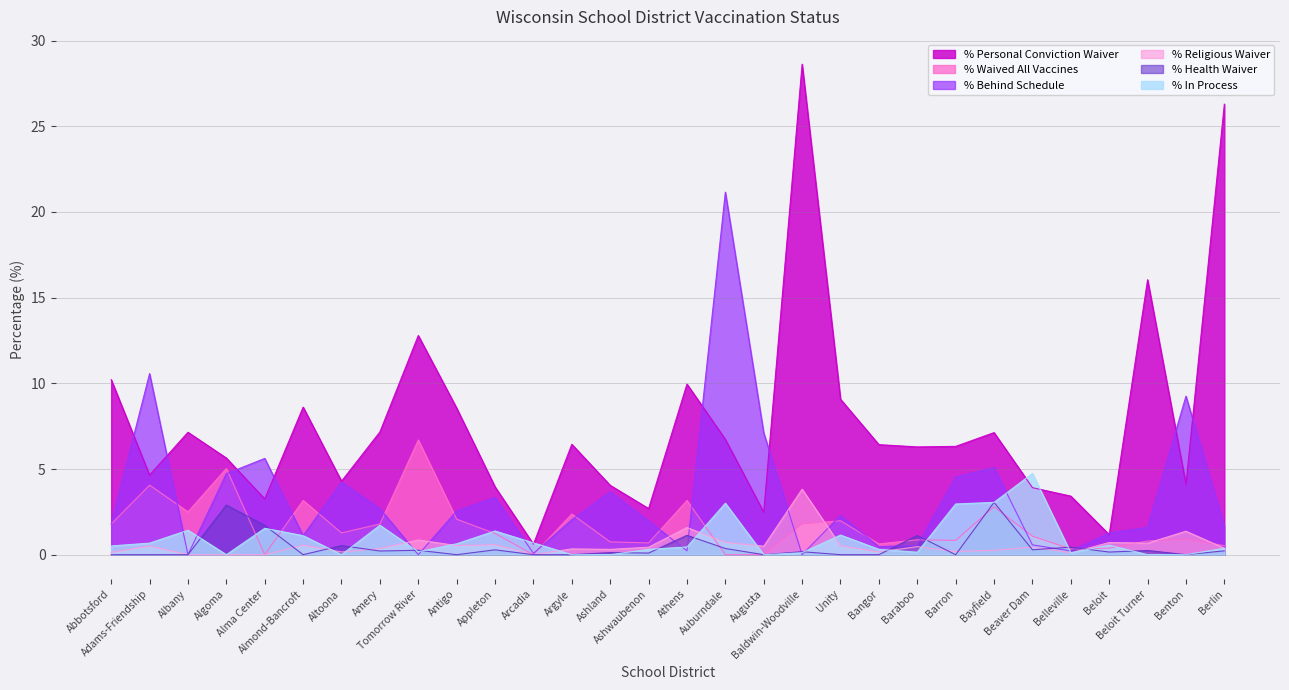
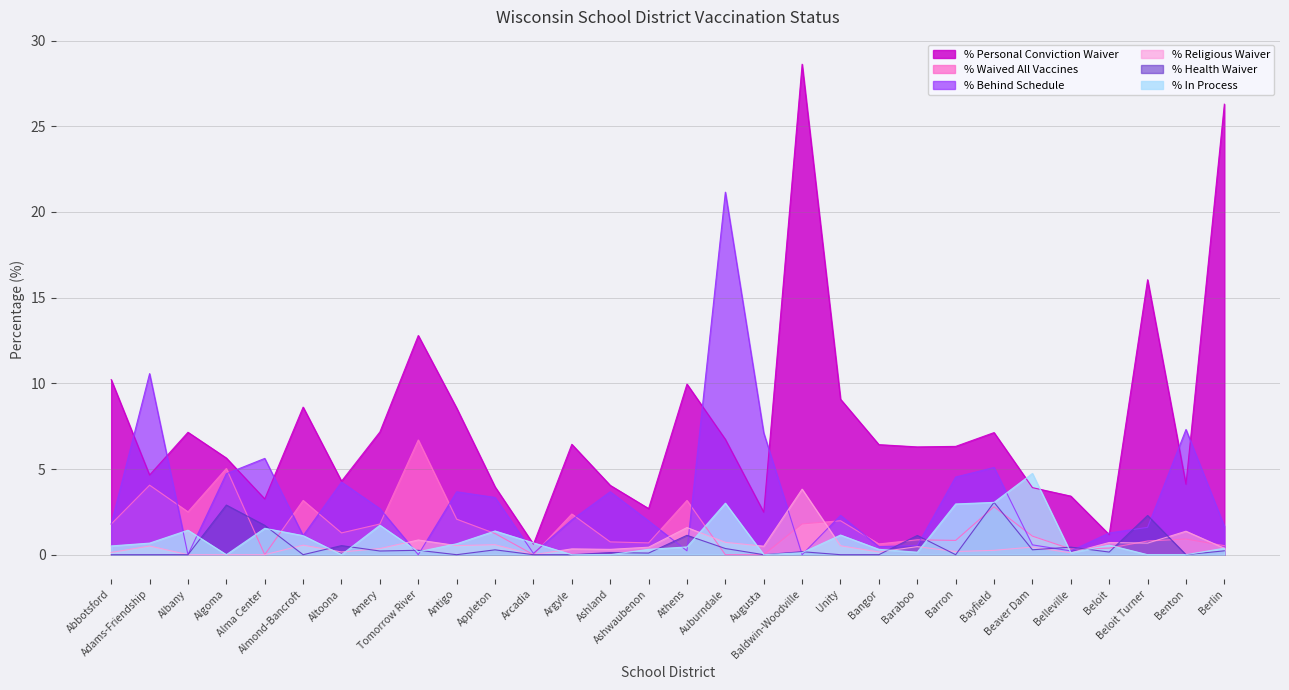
% Behind Schedule, Antigo: 2.6 -> 3.7
% Health Waiver, Beloit Turner: 0.2 -> 2.3
% Behind Schedule, Benton: 9.3 -> 7.3
